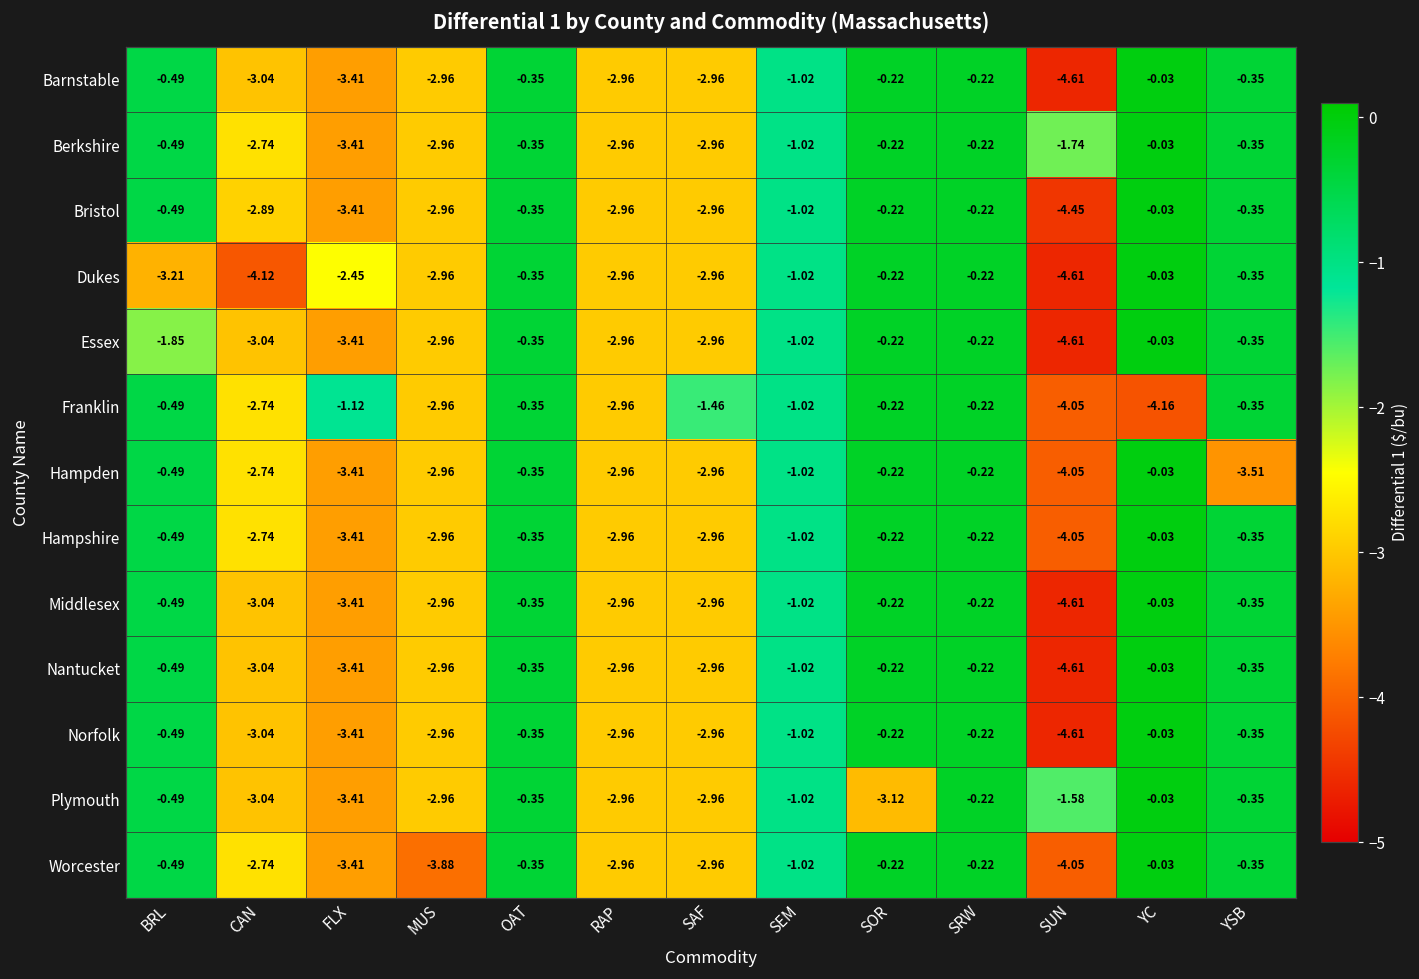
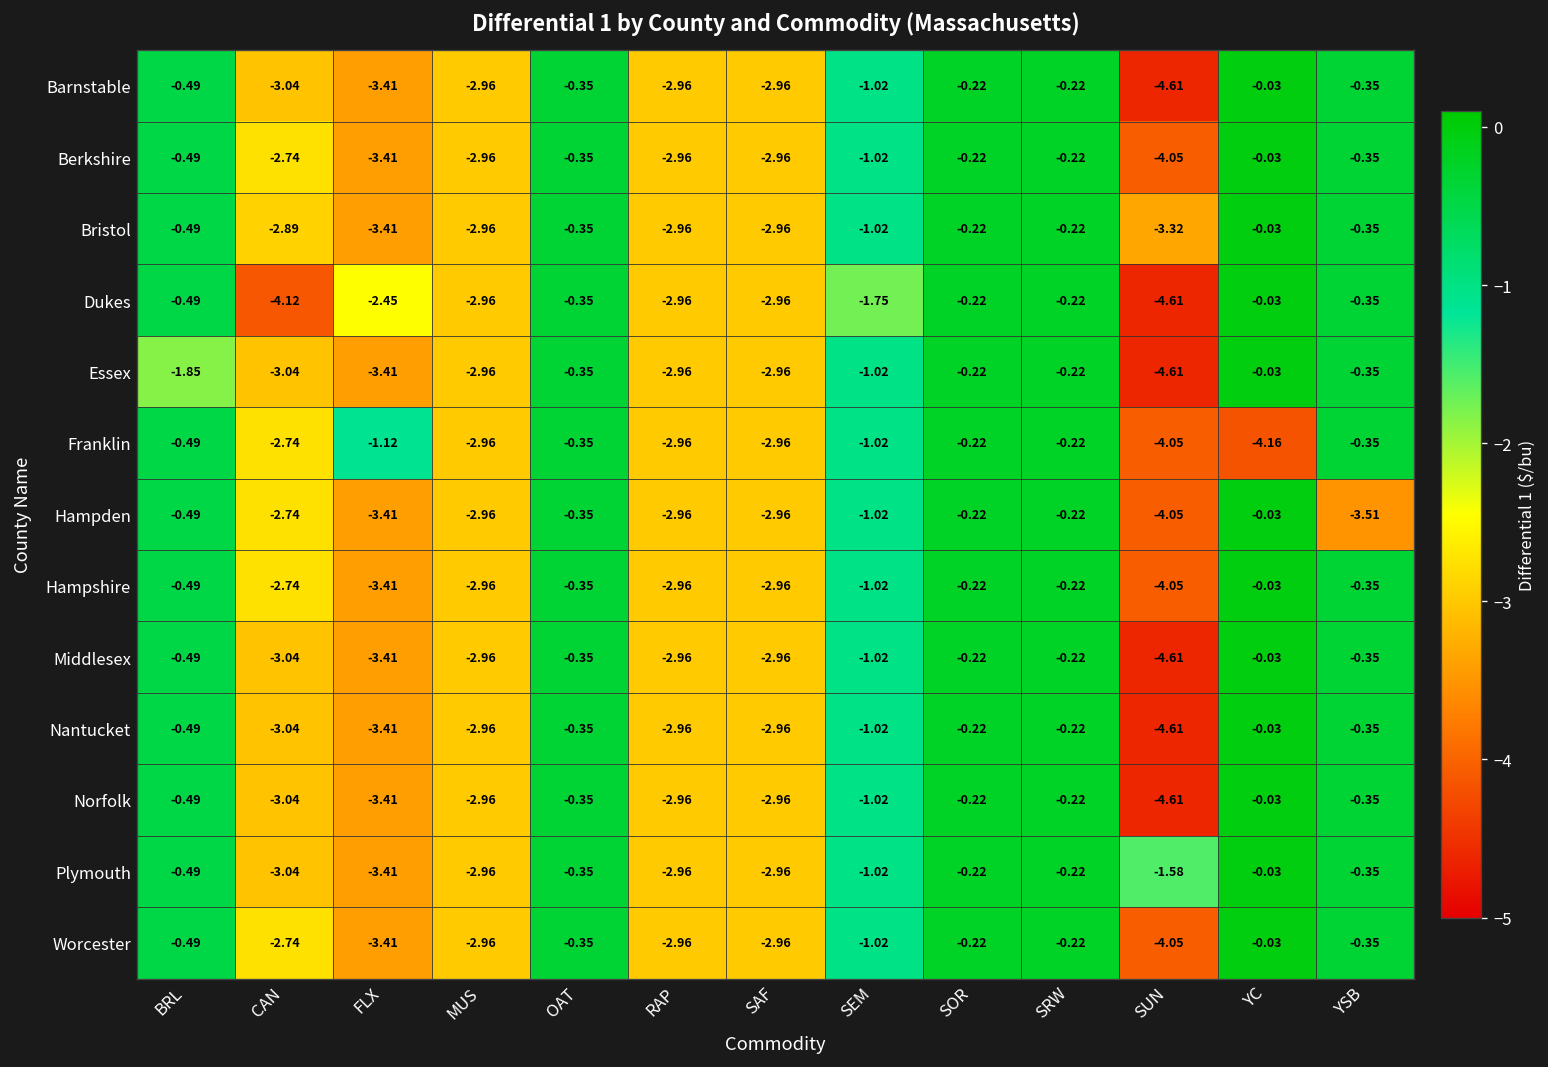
Berkshire, SUN: -1.74 -> -4.05
Bristol, SUN: -4.45 -> -3.32
Dukes, BRL: -3.21 -> -0.49
Dukes, SEM: -1.02 -> -1.75
Franklin, SAF: -1.46 -> -2.96
Plymouth, SOR: -3.12 -> -0.22
Worcester, MUS: -3.88 -> -2.96
